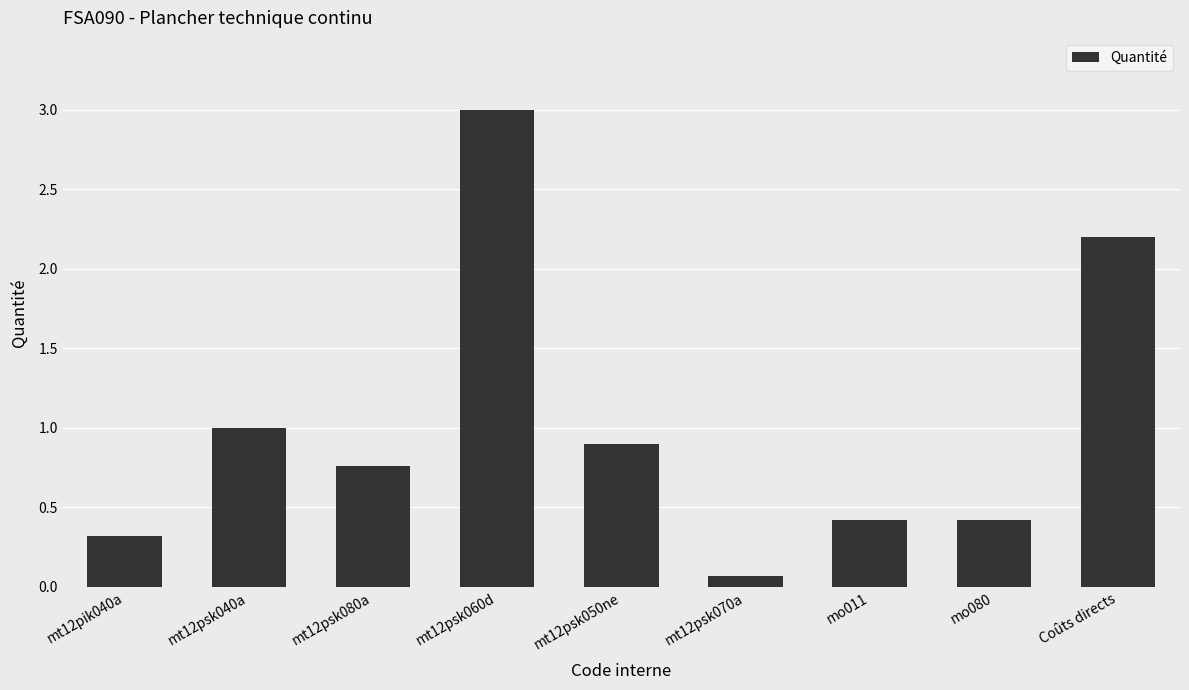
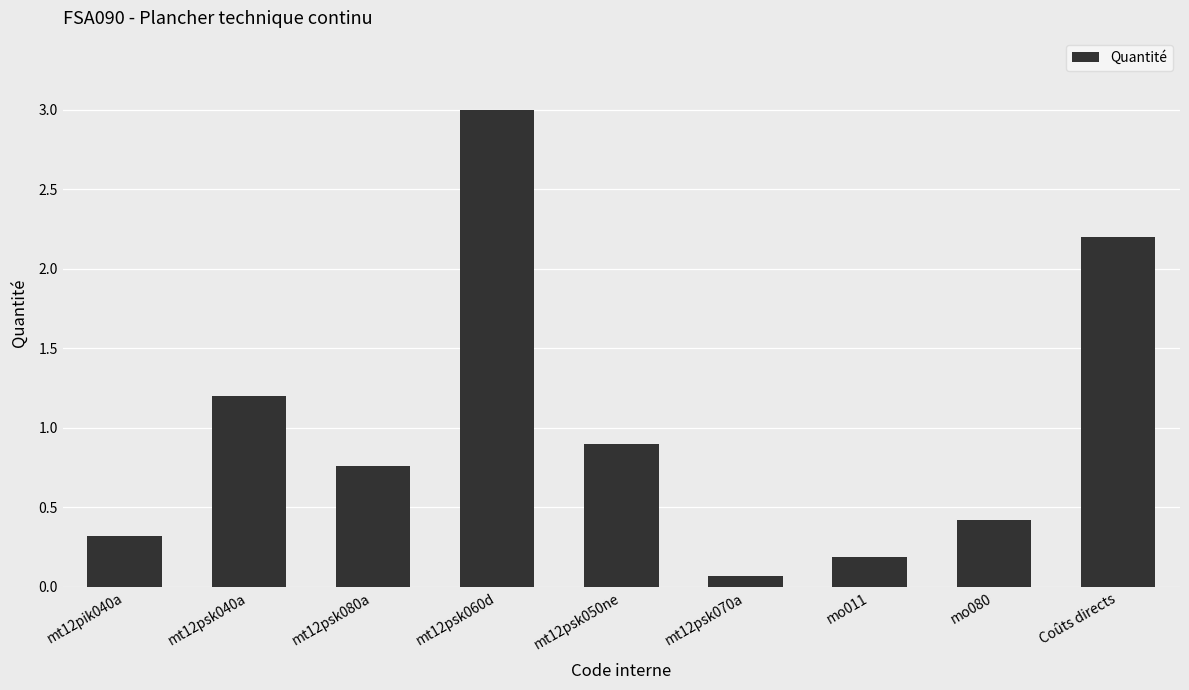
mt12psk040a: 1.0 -> 1.2
mo011: 0.42 -> 0.19
